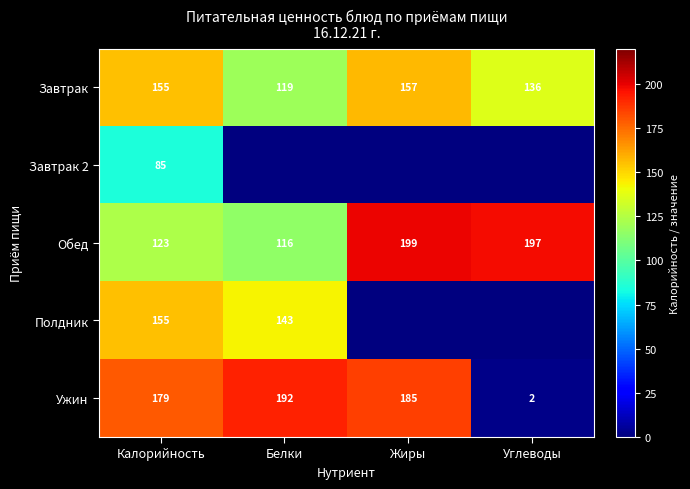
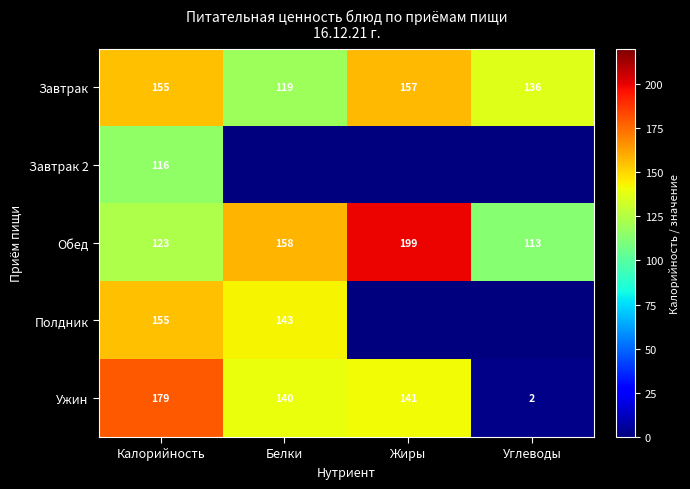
Завтрак 2, Калорийность: 85 -> 116
Обед, Белки: 116 -> 158
Обед, Углеводы: 197 -> 113
Ужин, Белки: 192 -> 140
Ужин, Жиры: 185 -> 141
